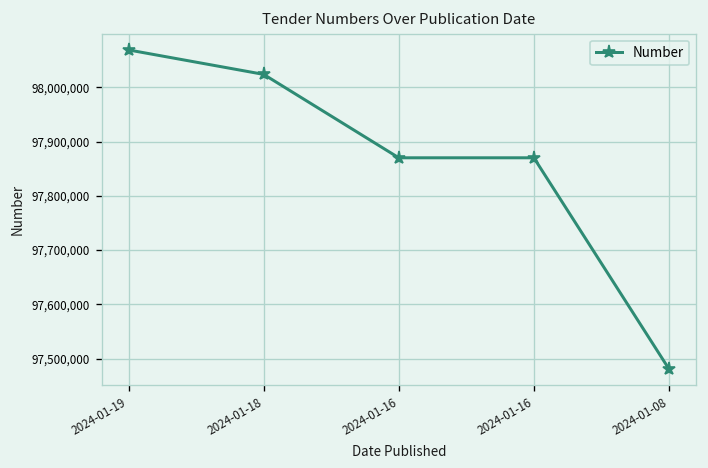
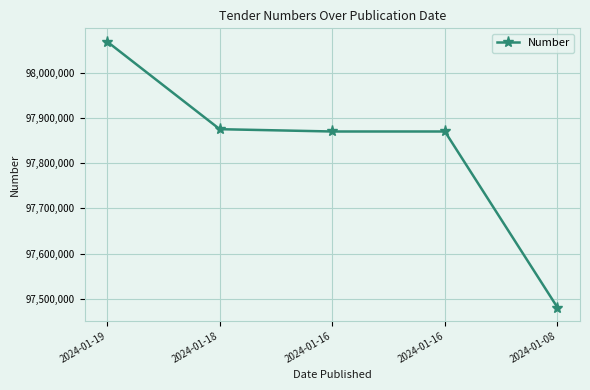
2024-01-18: 98,020,000 -> 97,880,000
